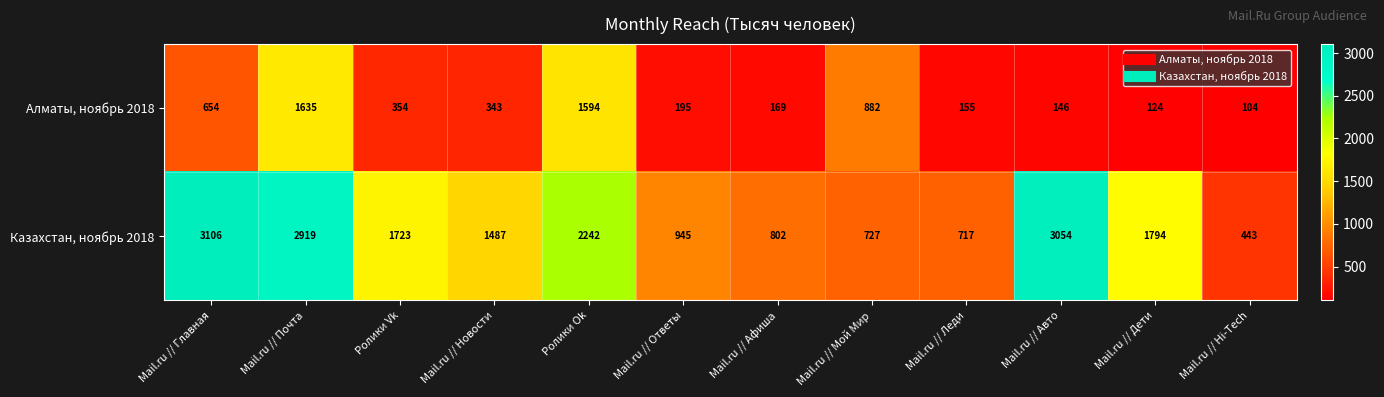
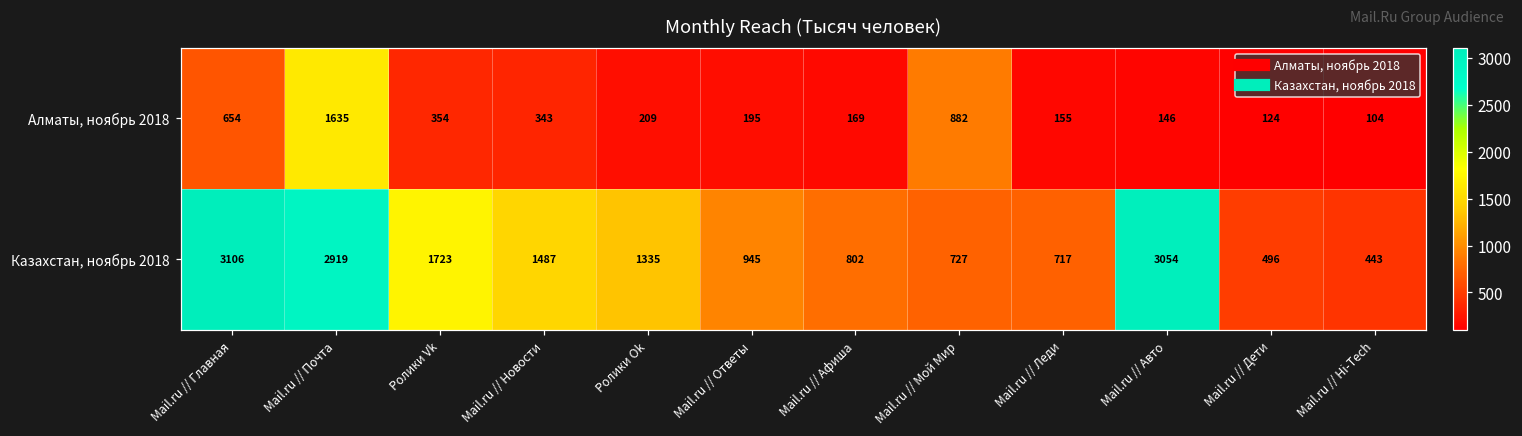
Алматы, ноябрь 2018, Ролики Ok: 1594 -> 209
Казахстан, ноябрь 2018, Ролики Ok: 2242 -> 1335
Казахстан, ноябрь 2018, Mail.ru // Дети: 1794 -> 496
